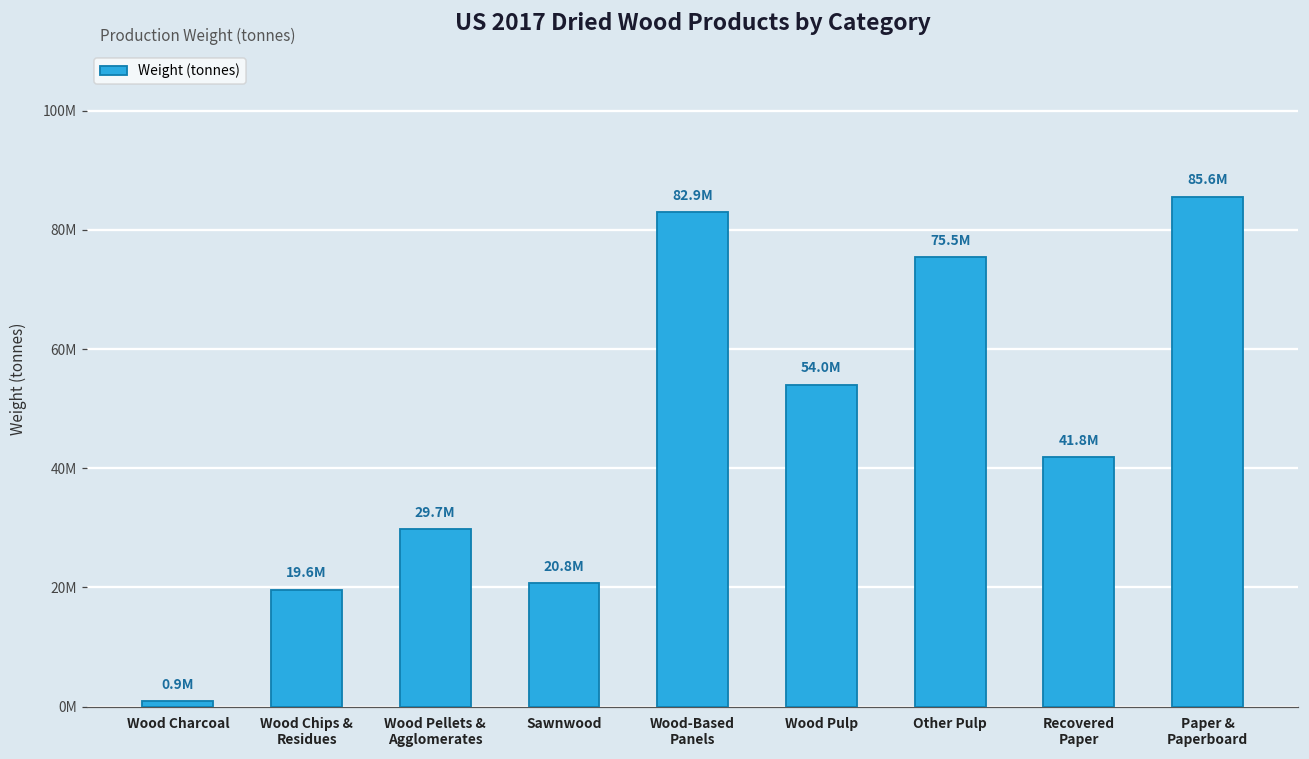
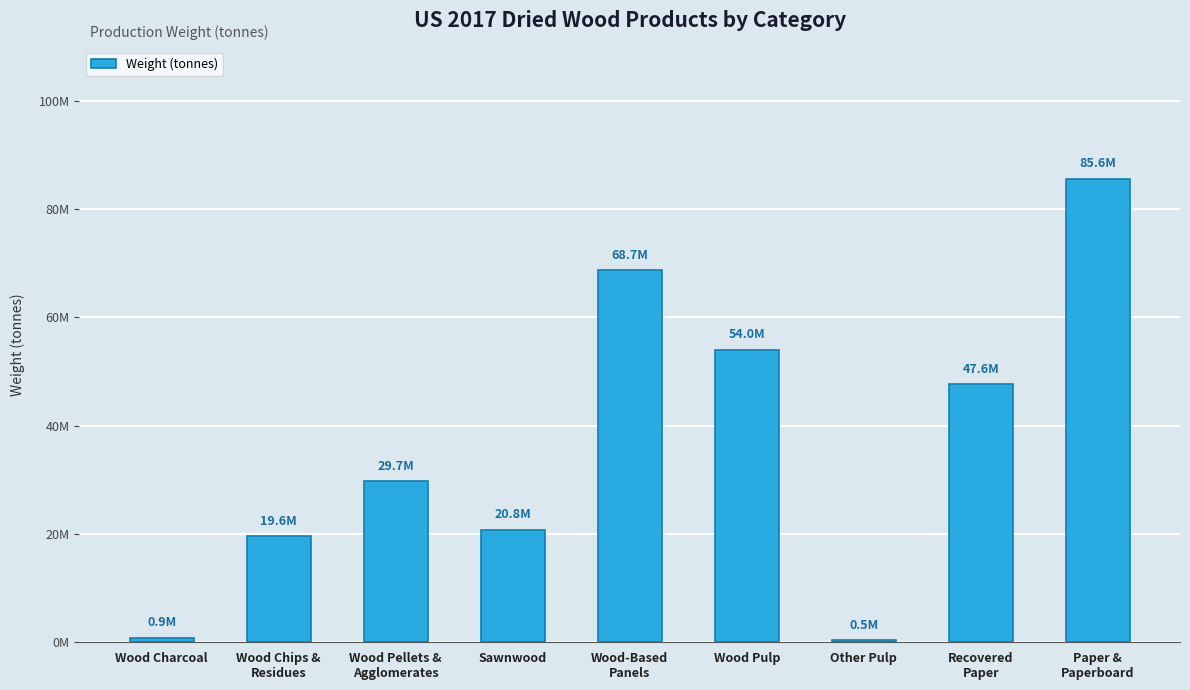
Wood-Based Panels: 82.9M -> 68.7M
Other Pulp: 75.5M -> 0.5M
Recovered Paper: 41.8M -> 47.6M
